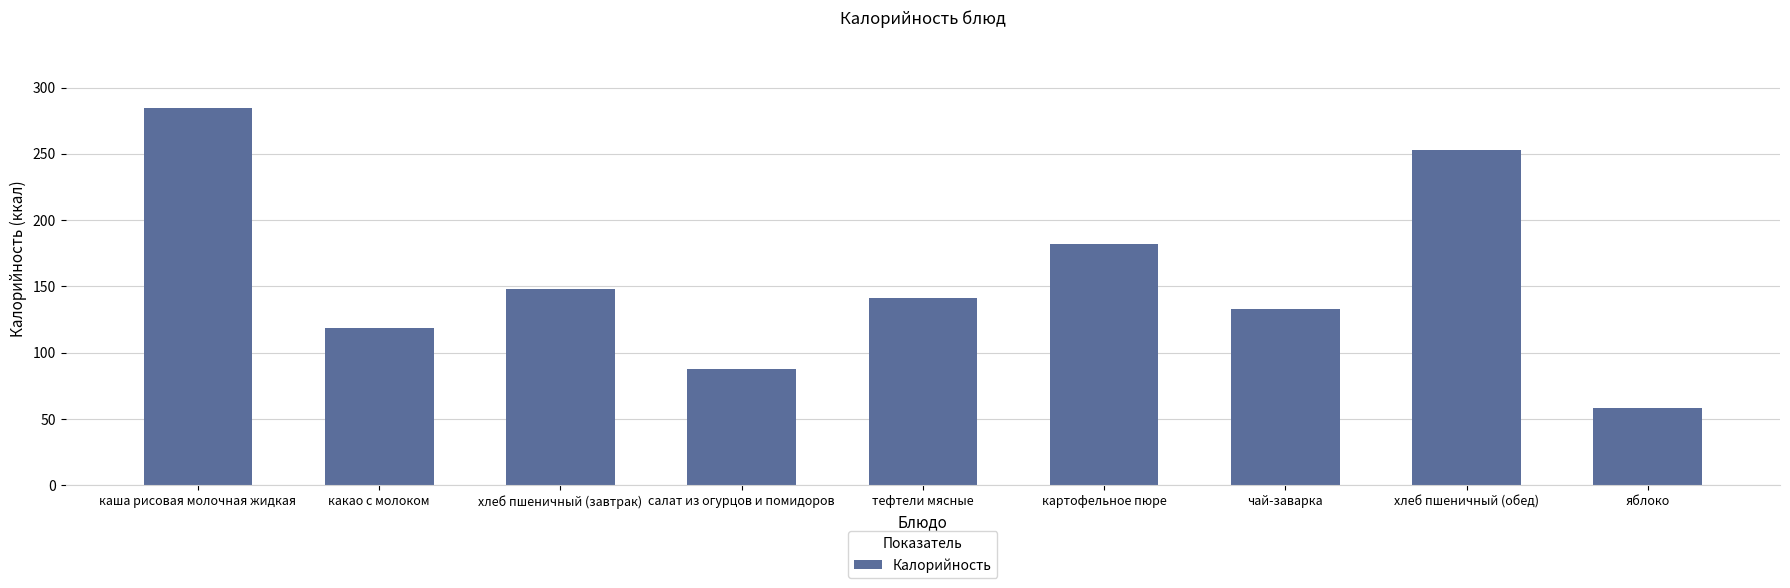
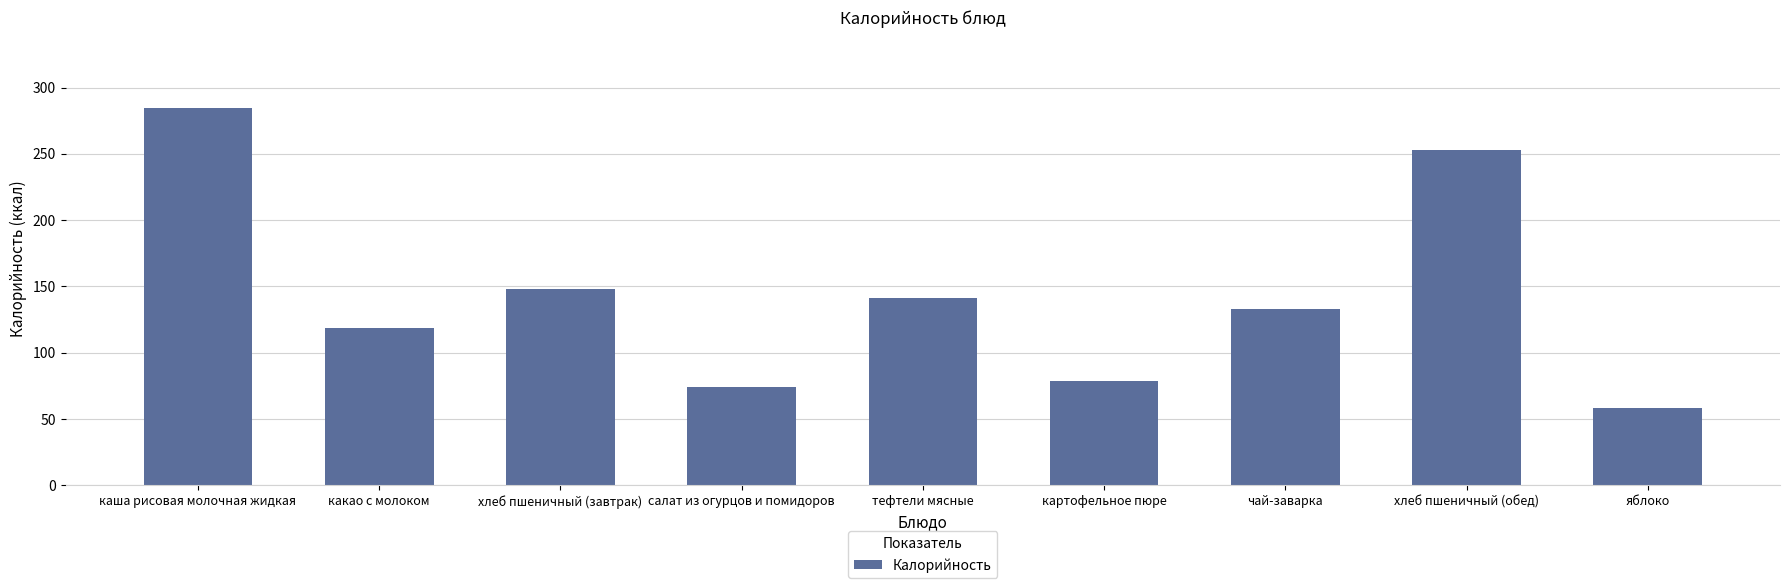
салат из огурцов и помидоров: 88 -> 74
картофельное пюре: 182 -> 79
